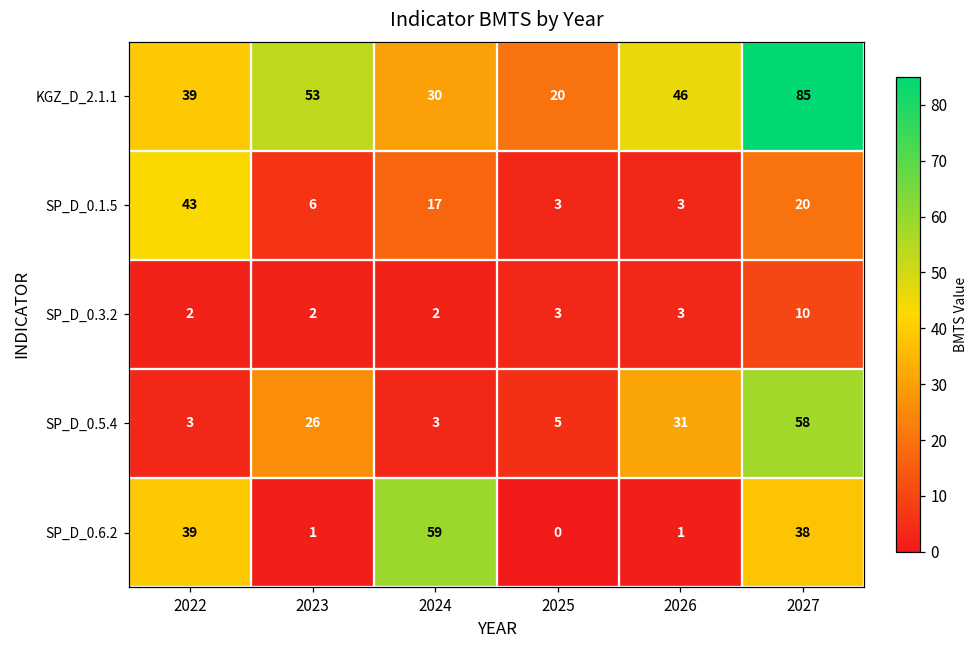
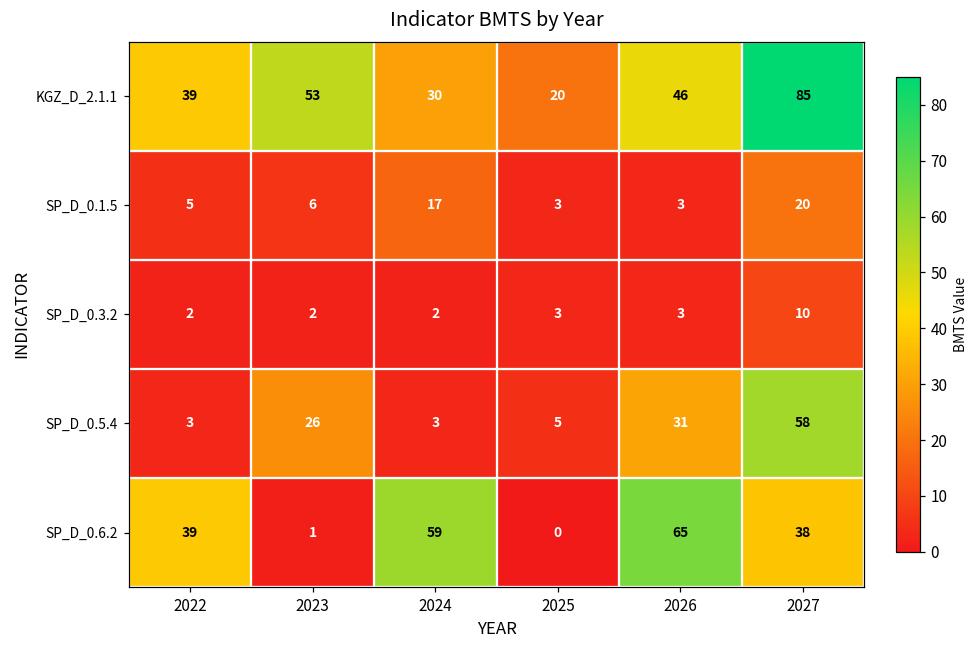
SP_D_0.1.5, 2022: 43 -> 5
SP_D_0.6.2, 2026: 1 -> 65
